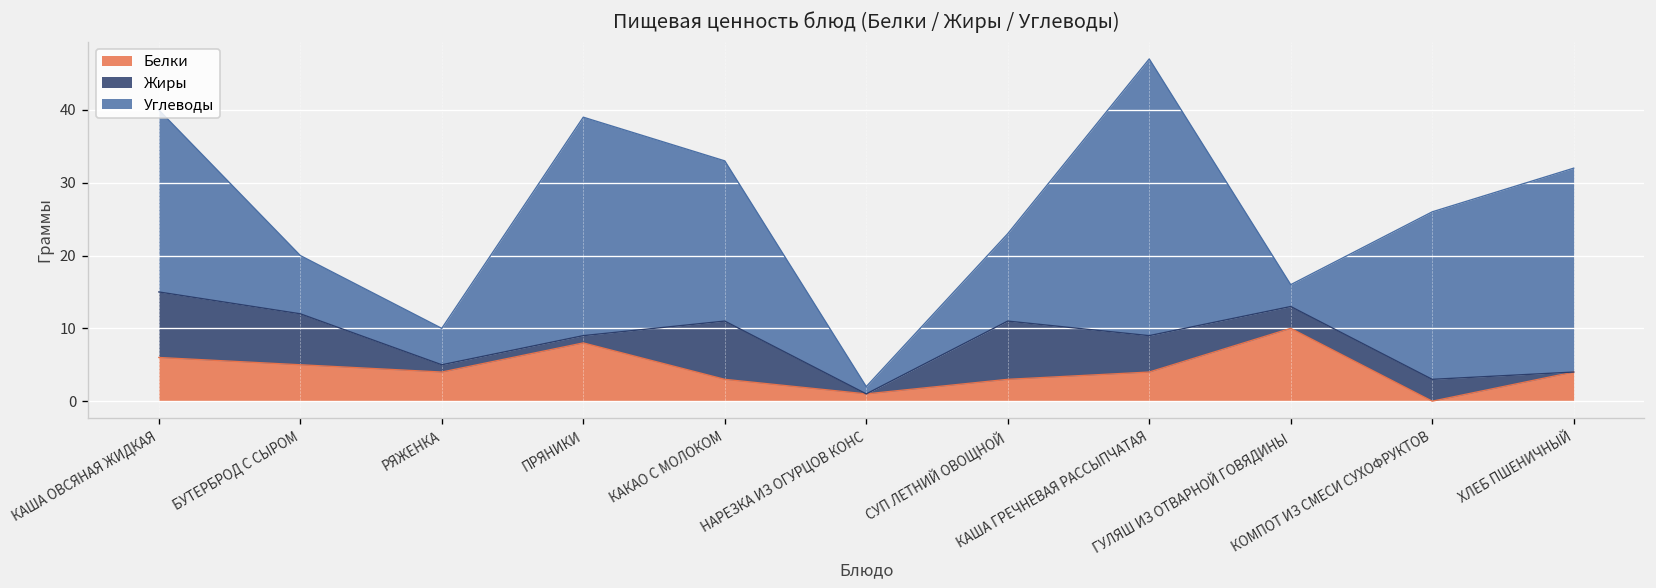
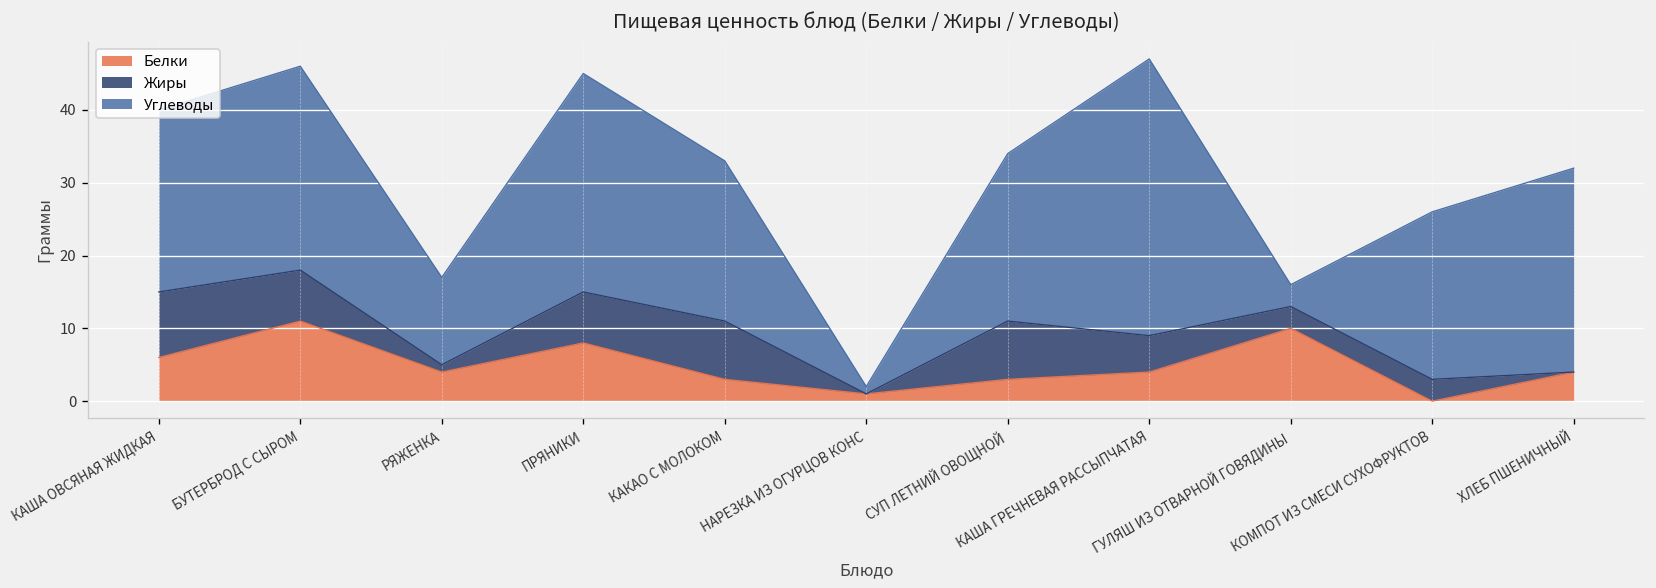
Белки, БУТЕРБРОД С СЫРОМ: 5 -> 11
Углеводы, БУТЕРБРОД С СЫРОМ: 8 -> 28
Углеводы, РЯЖЕНКА: 5 -> 12
Жиры, ПРЯНИКИ: 1 -> 7
Углеводы, СУП ЛЕТНИЙ ОВОЩНОЙ: 12 -> 23
